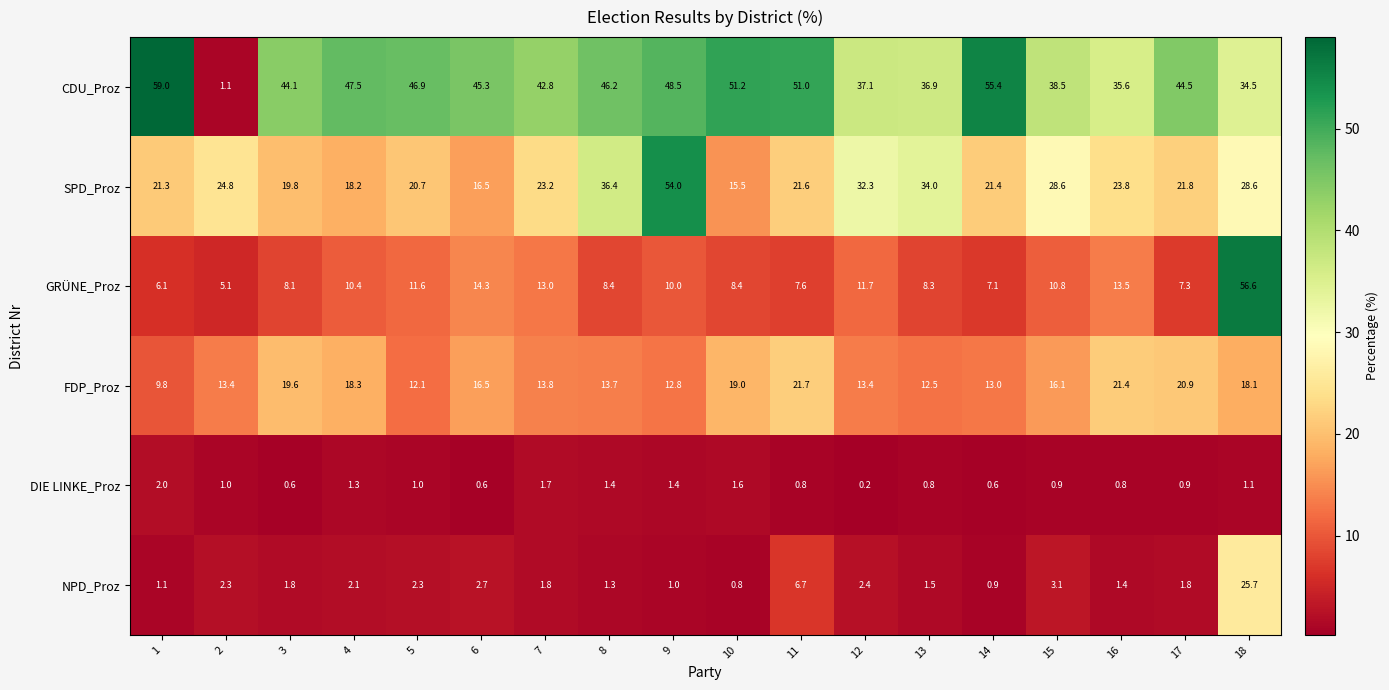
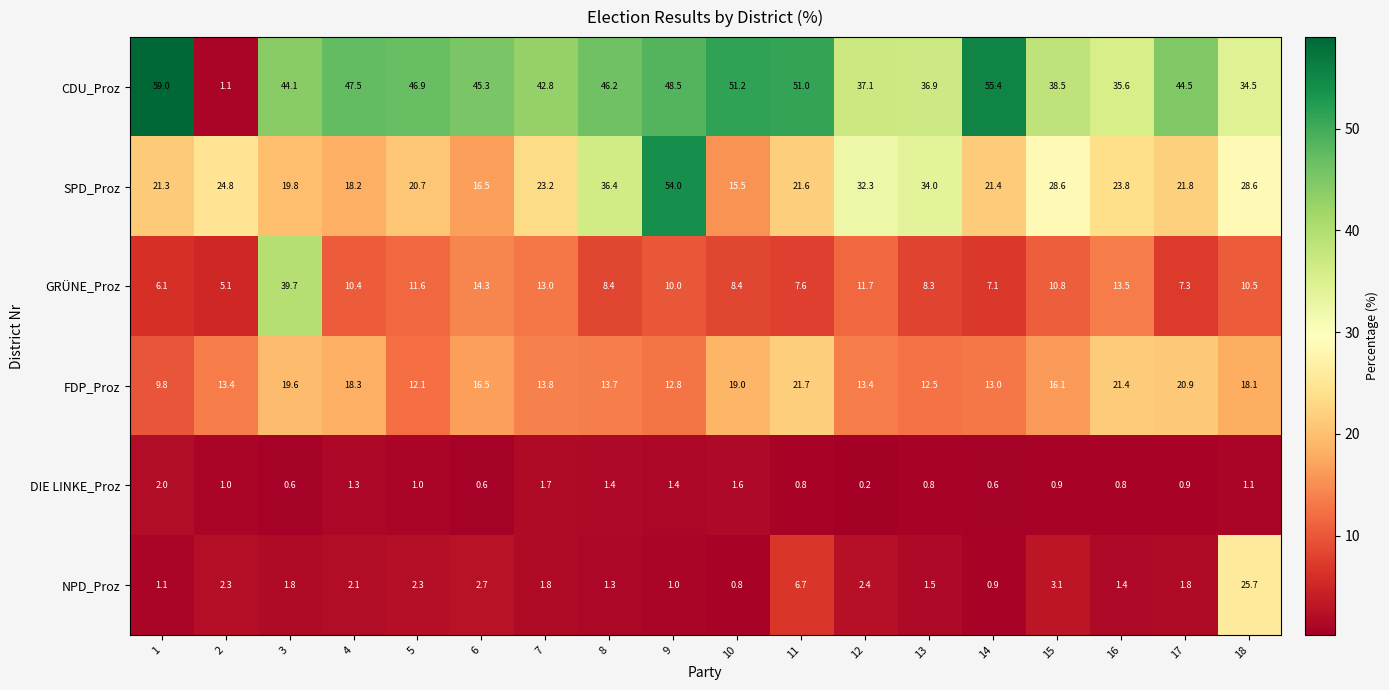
GRÜNE_Proz, 3: 8.1 -> 39.7
GRÜNE_Proz, 18: 56.6 -> 10.5
